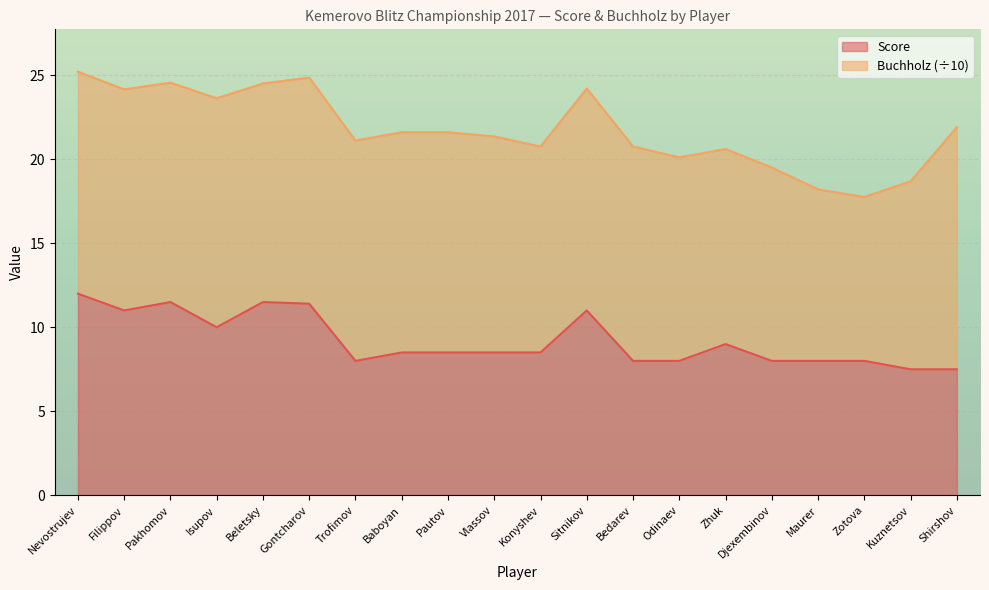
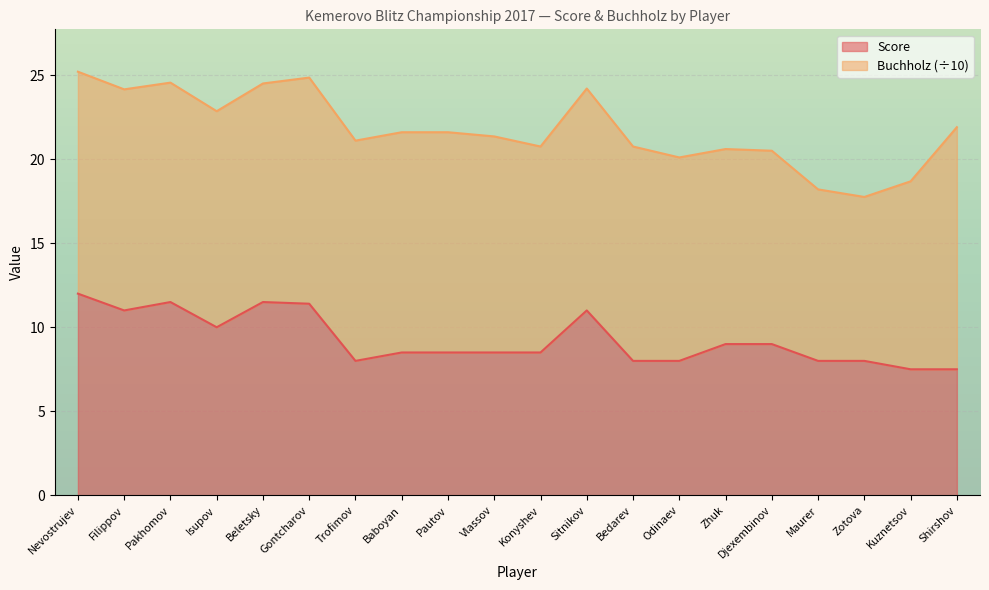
Buchholz (÷10), Isupov: 13.6 -> 12.9
Score, Djexembinov: 8 -> 9
